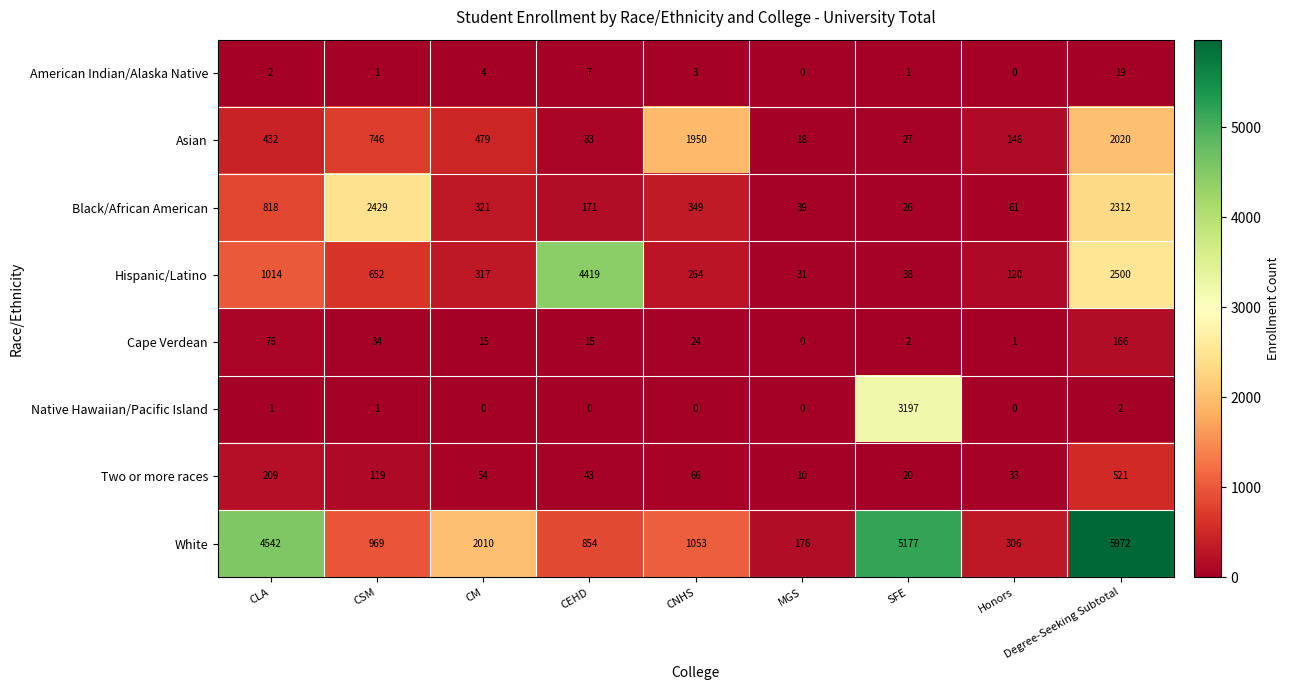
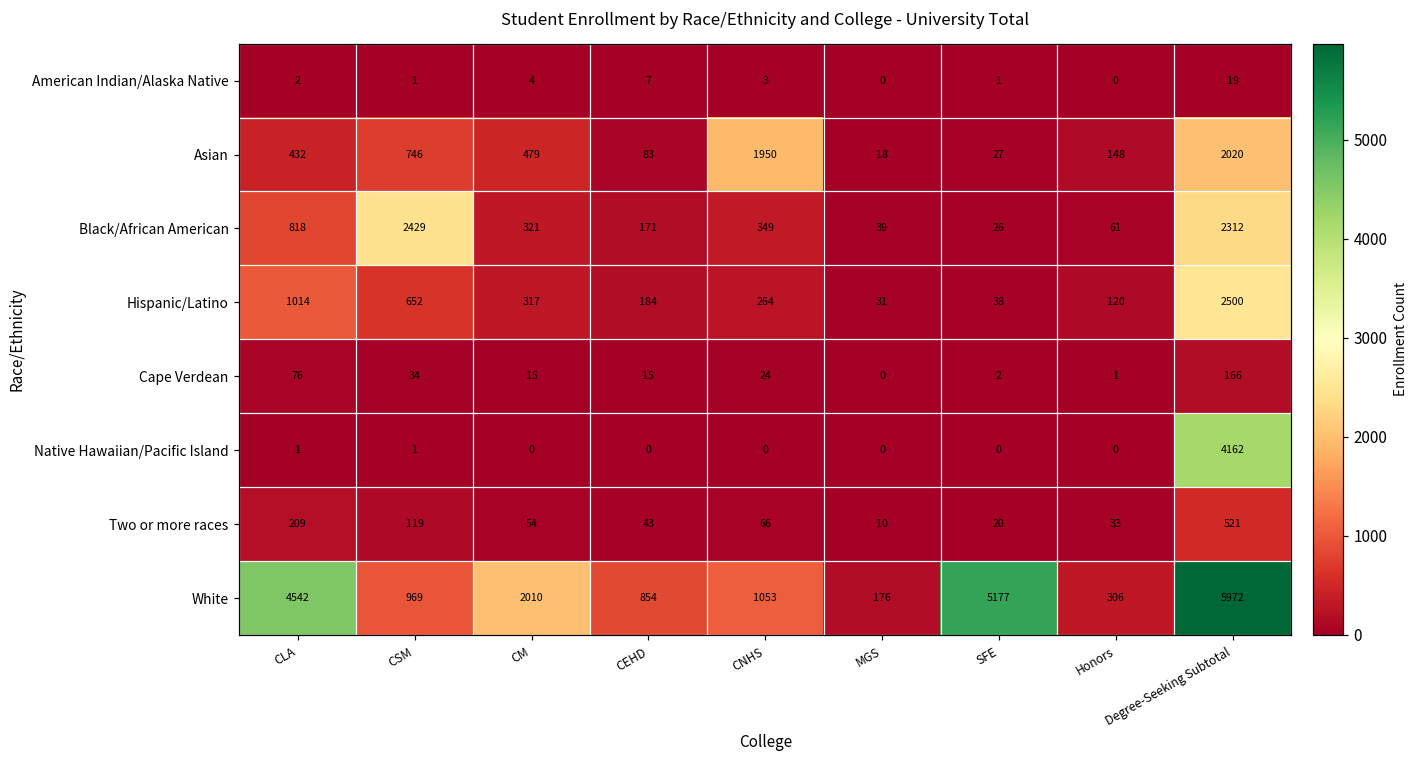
Hispanic/Latino, CEHD: 4419 -> 184
Native Hawaiian/Pacific Island, SFE: 3197 -> 0
Native Hawaiian/Pacific Island, Degree-Seeking Subtotal: 2 -> 4162
